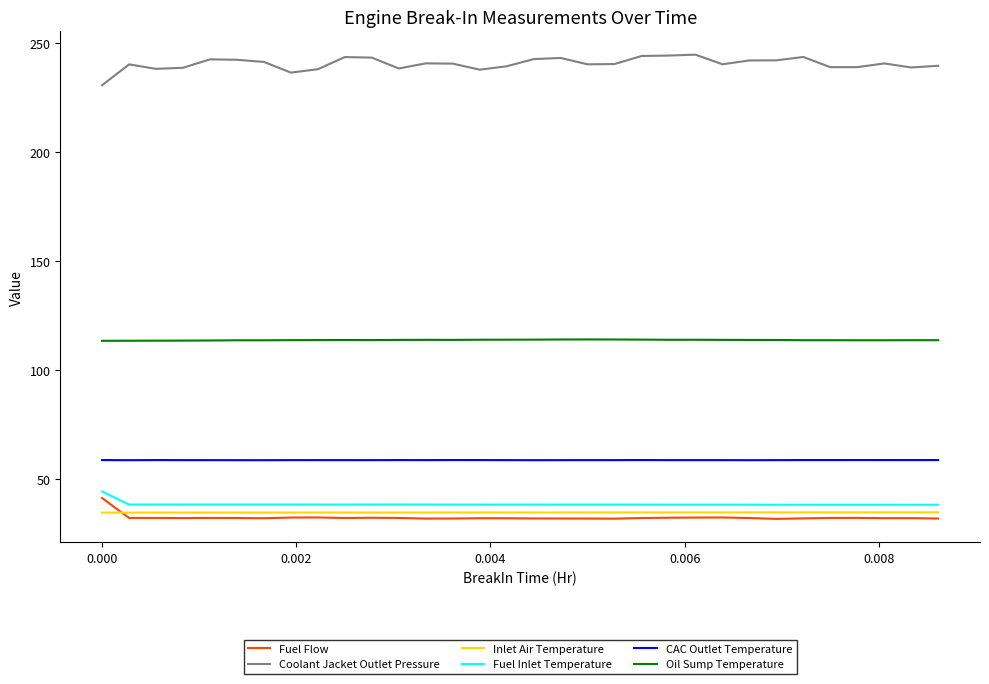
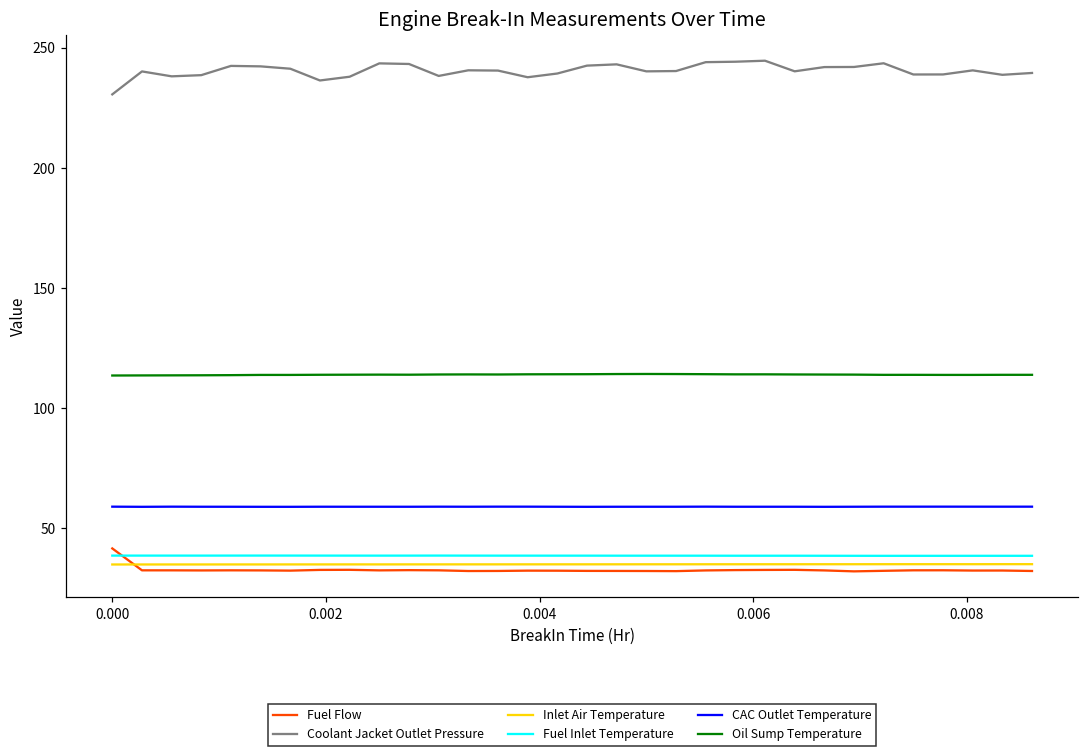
Fuel Inlet Temperature, 0.000: 45 -> 39
